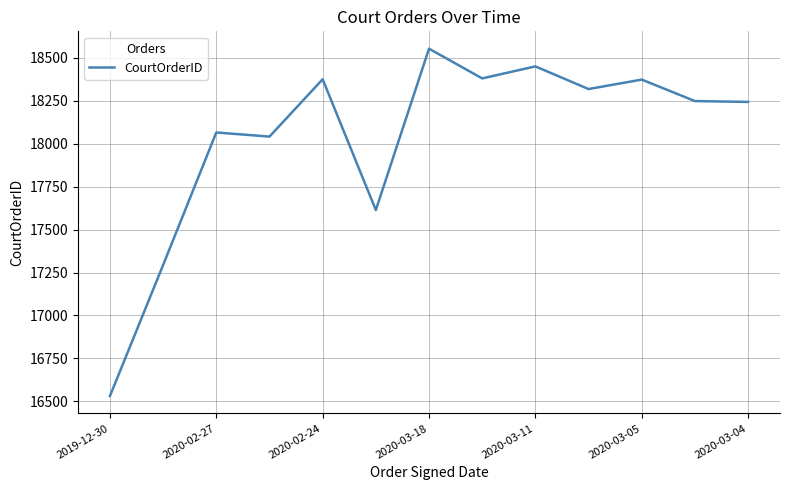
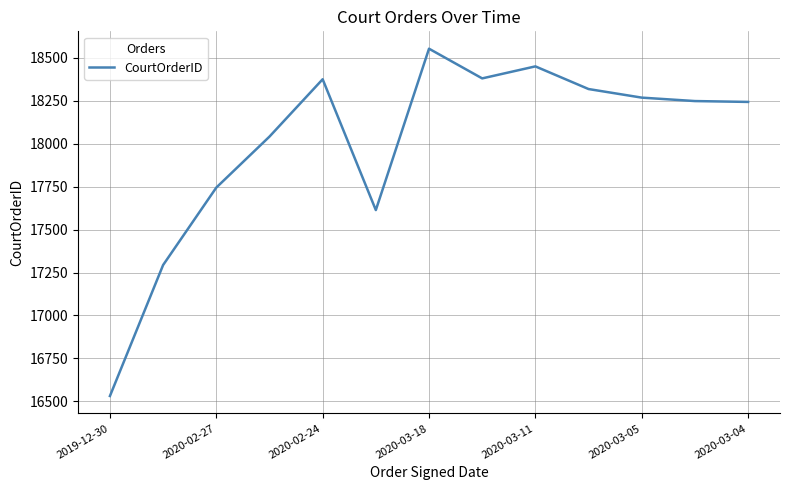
2020-02-27: 18070 -> 17750
2020-03-05: 18370 -> 18270
